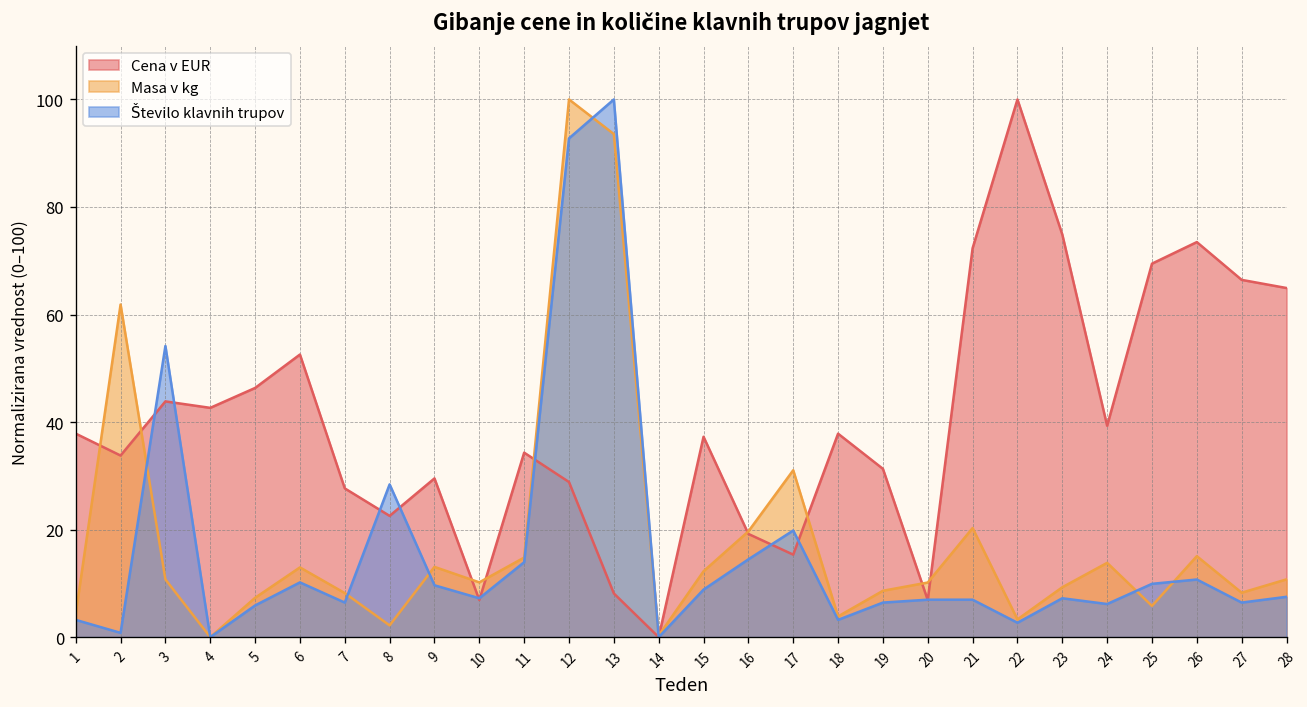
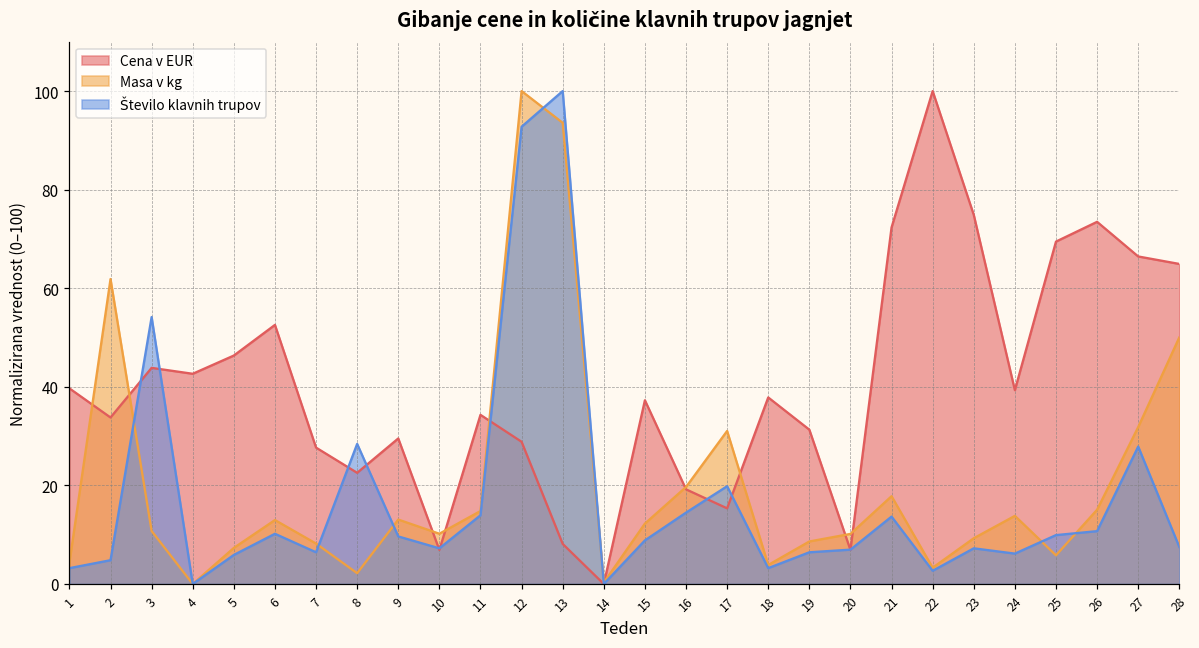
Cena v EUR, 1: 38 -> 40
Število klavnih trupov, 2: 1 -> 5
Masa v kg, 21: 20 -> 18
Število klavnih trupov, 21: 7 -> 14
Masa v kg, 27: 8 -> 32
Število klavnih trupov, 27: 6 -> 28
Masa v kg, 28: 11 -> 50
